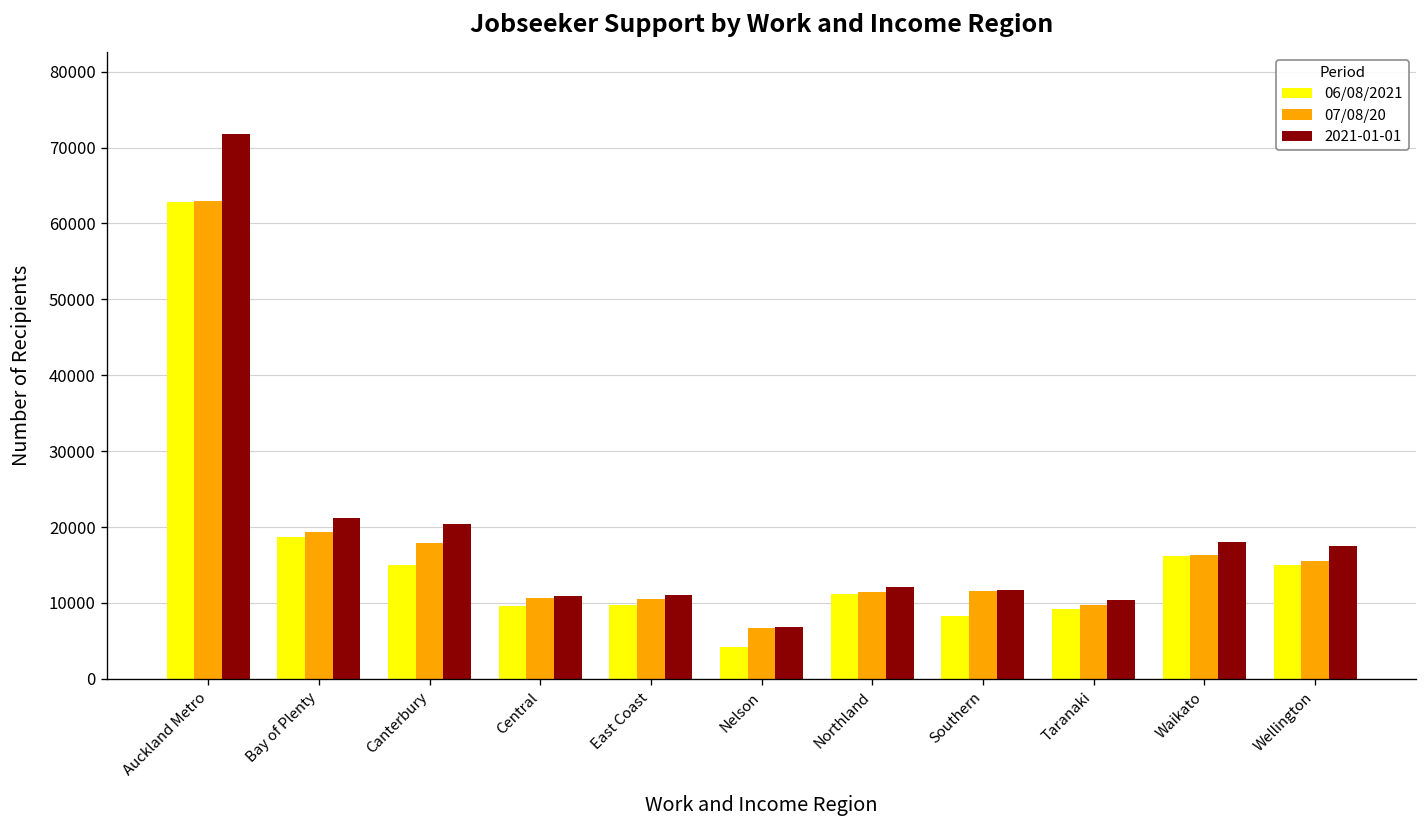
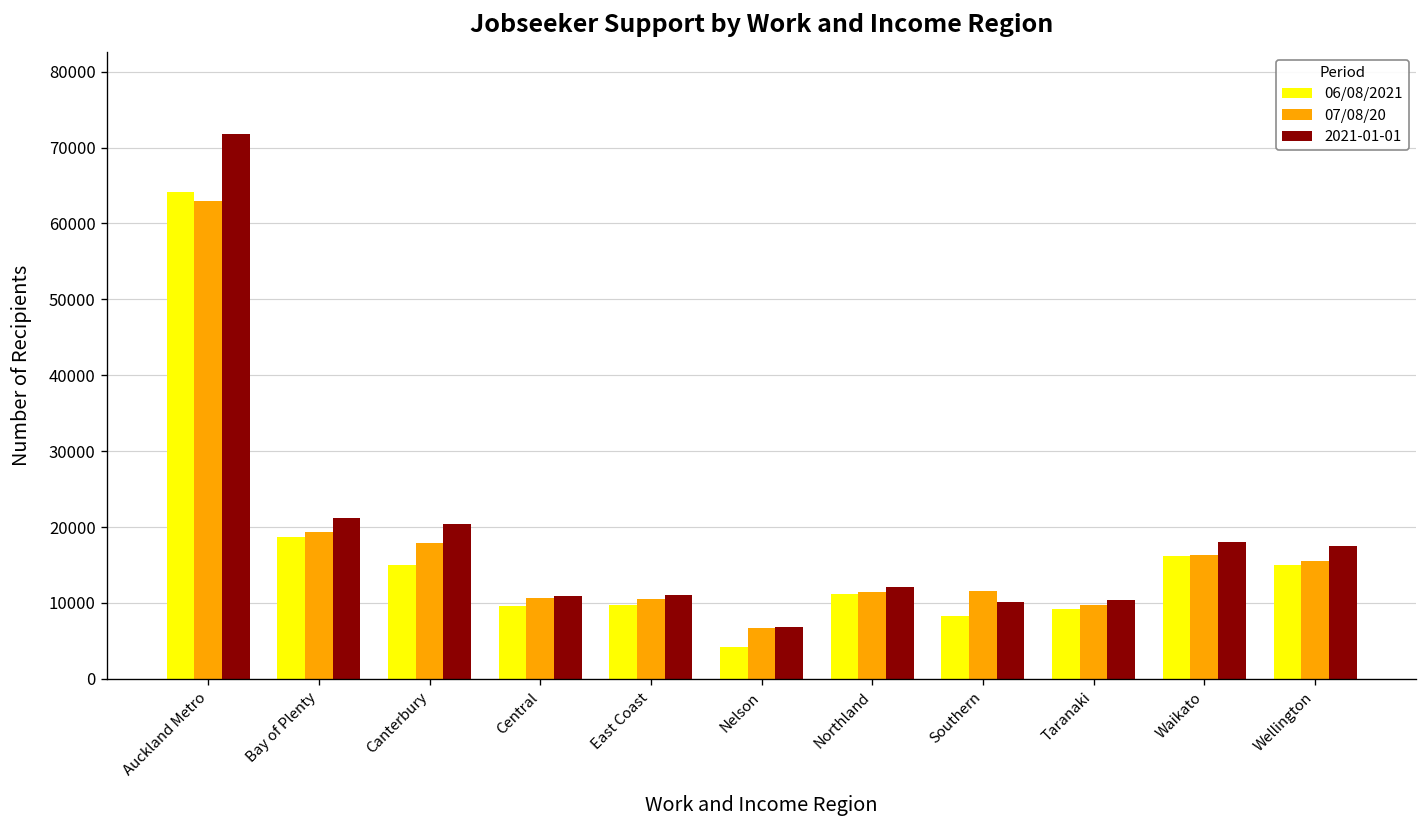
06/08/2021, Auckland Metro: 63000 -> 64000
2021-01-01, Southern: 12000 -> 10000
